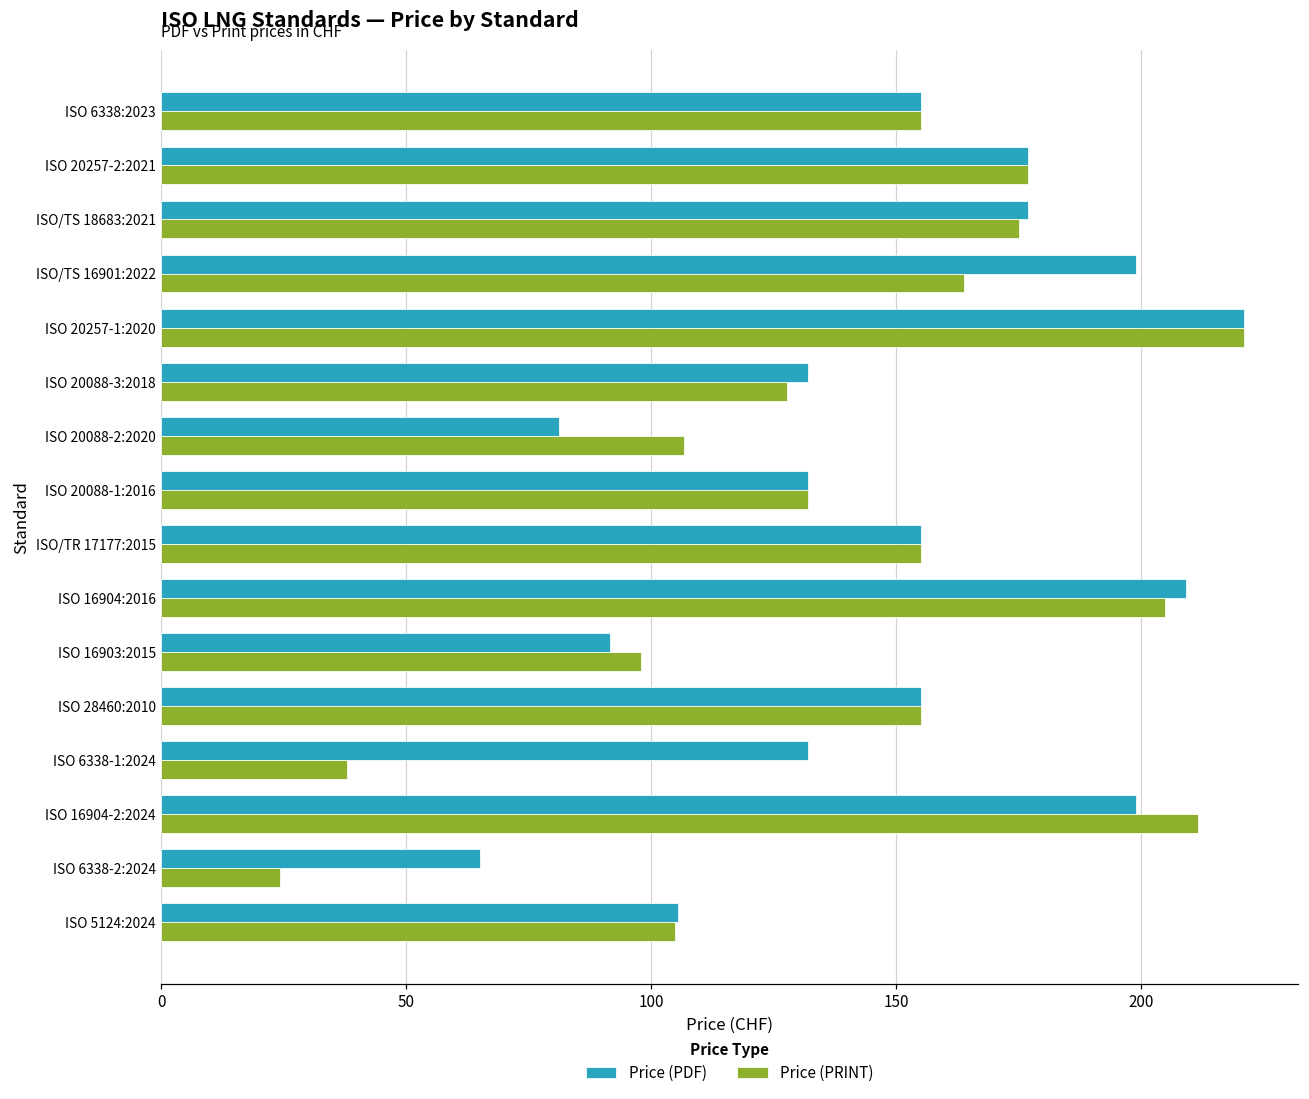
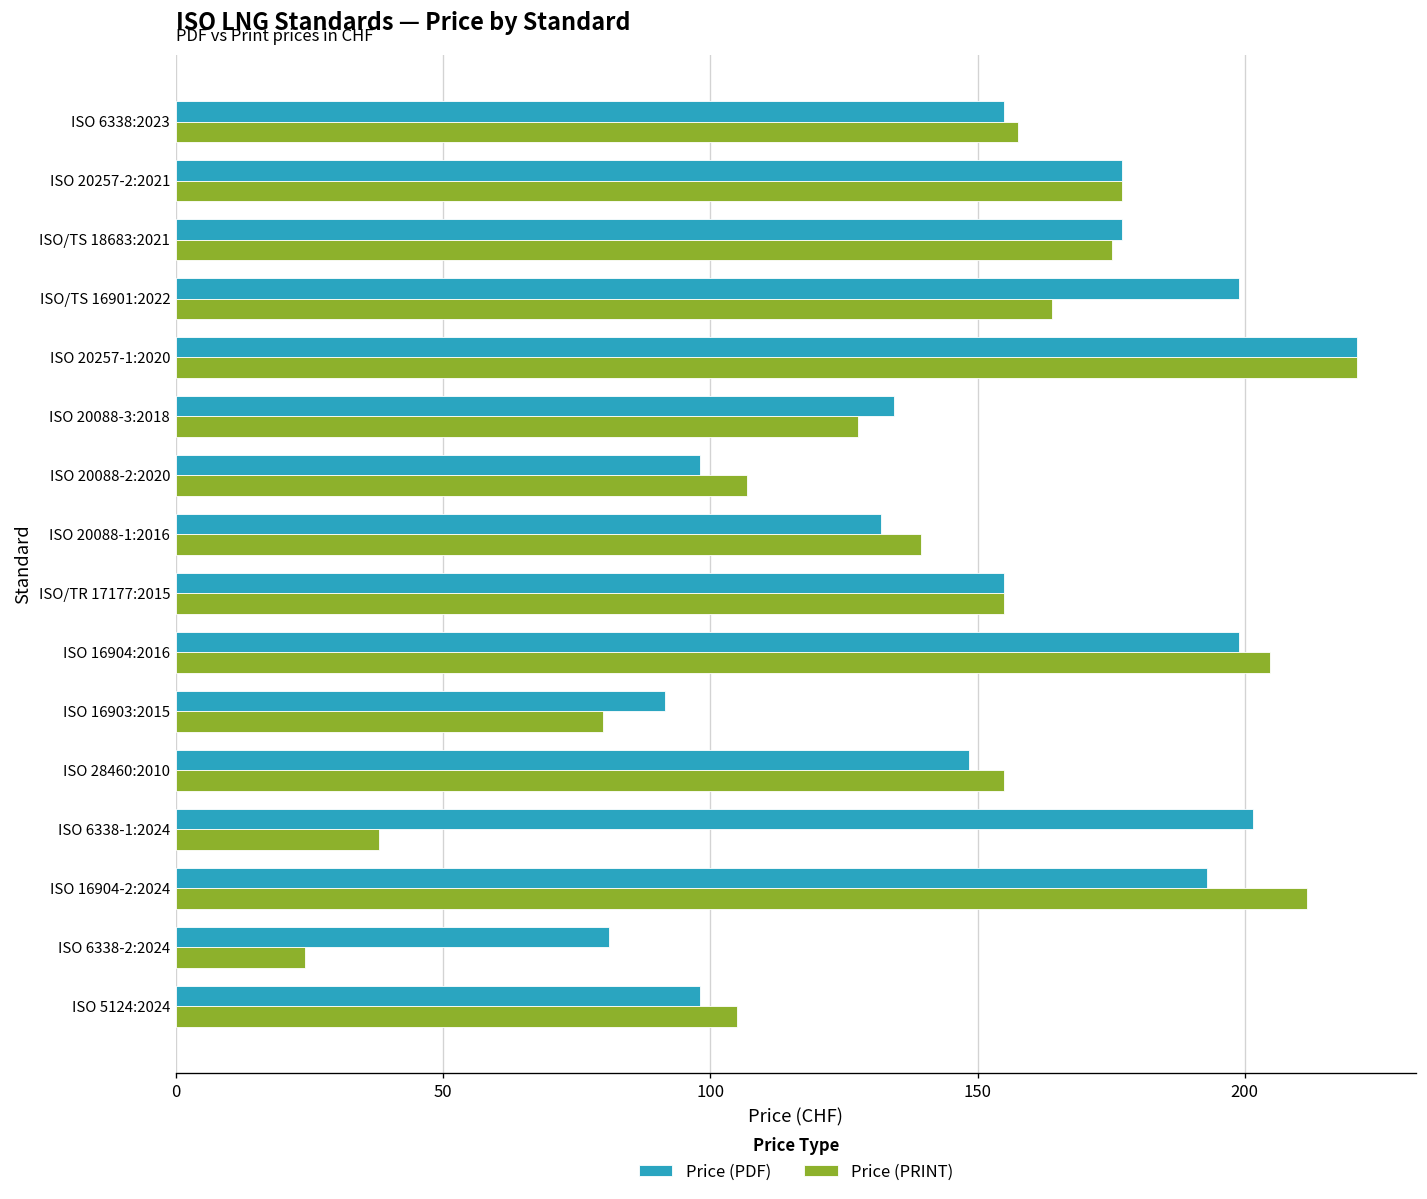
Price (PRINT), ISO 6338:2023: 155 -> 158
Price (PDF), ISO 20088-3:2018: 132 -> 134
Price (PDF), ISO 20088-2:2020: 81 -> 98
Price (PRINT), ISO 20088-1:2016: 132 -> 140
Price (PDF), ISO 16904:2016: 209 -> 199
Price (PRINT), ISO 16903:2015: 98 -> 80
Price (PDF), ISO 28460:2010: 155 -> 148
Price (PDF), ISO 6338-1:2024: 132 -> 202
Price (PDF), ISO 16904-2:2024: 199 -> 193
Price (PDF), ISO 6338-2:2024: 65 -> 81
Price (PDF), ISO 5124:2024: 106 -> 98
